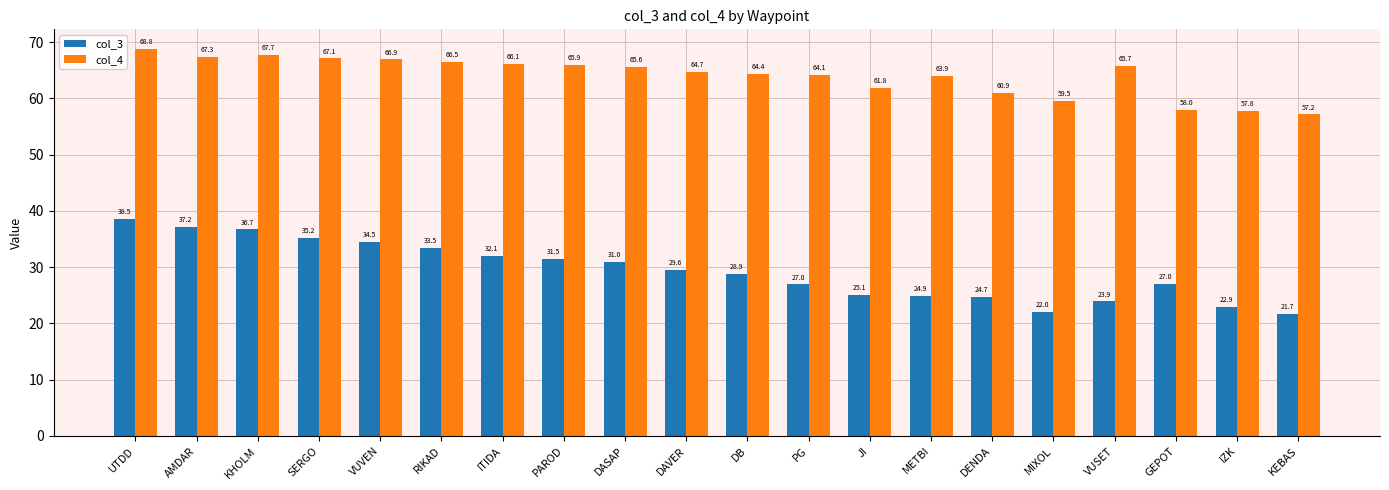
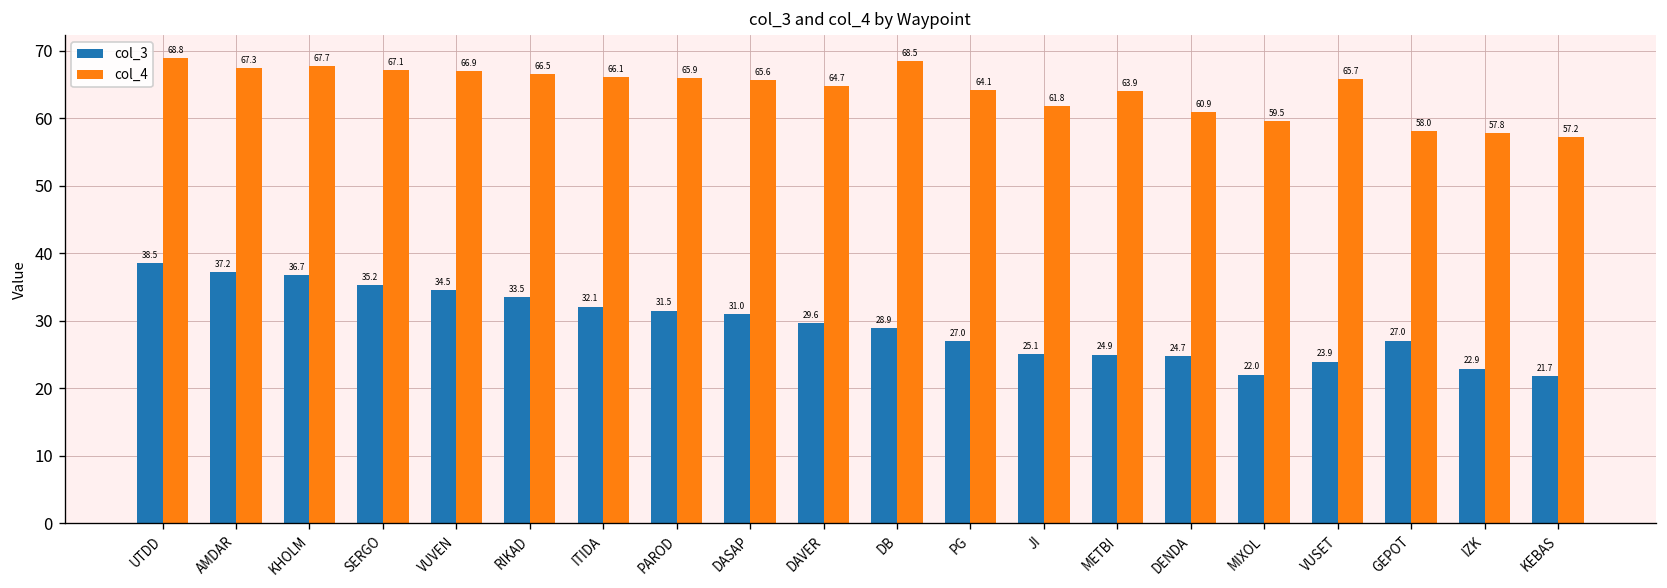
col_4, DB: 64.4 -> 68.5
